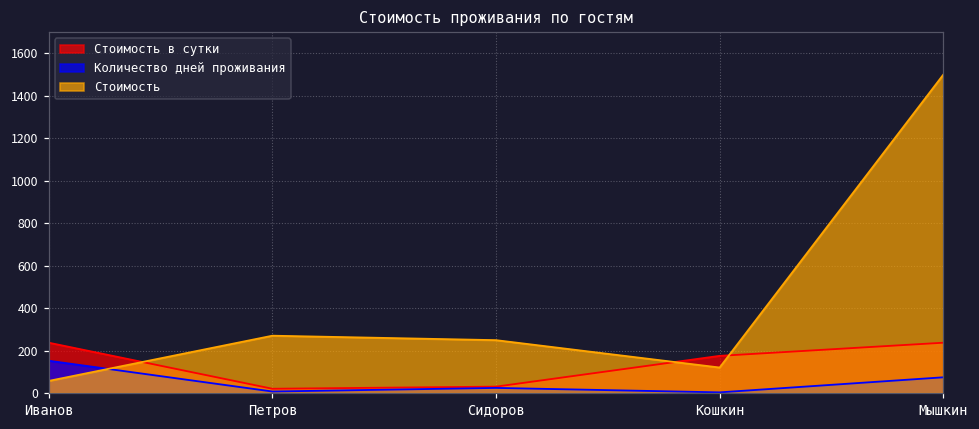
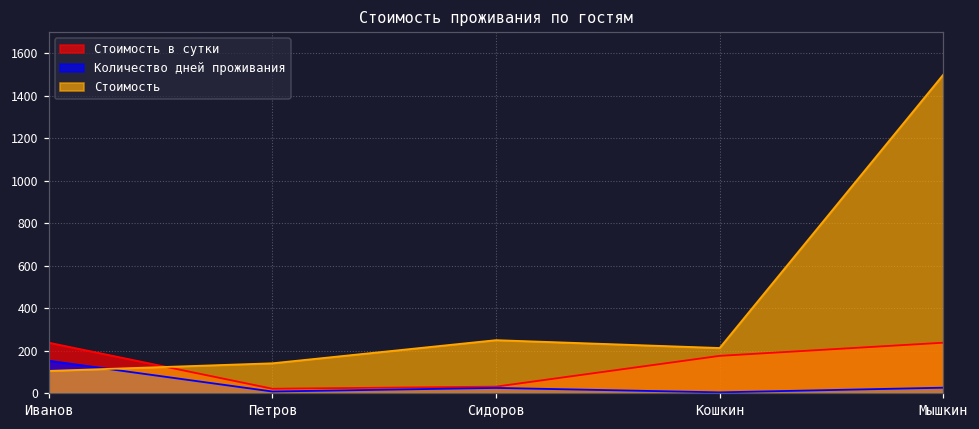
Стоимость, Иванов: 60 -> 100
Стоимость, Петров: 270 -> 140
Стоимость, Кошкин: 120 -> 210
Количество дней проживания, Мышкин: 70 -> 30
